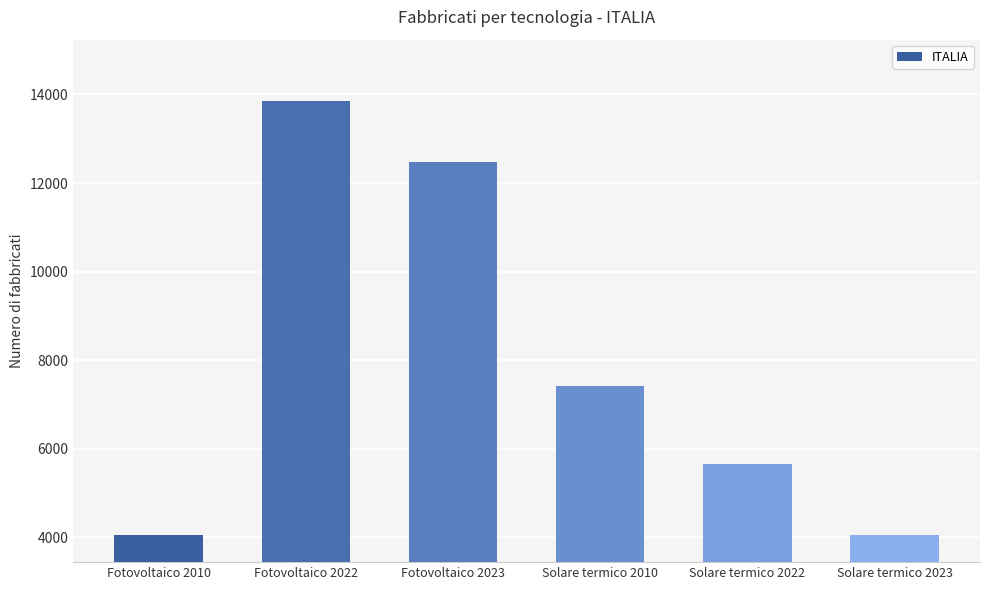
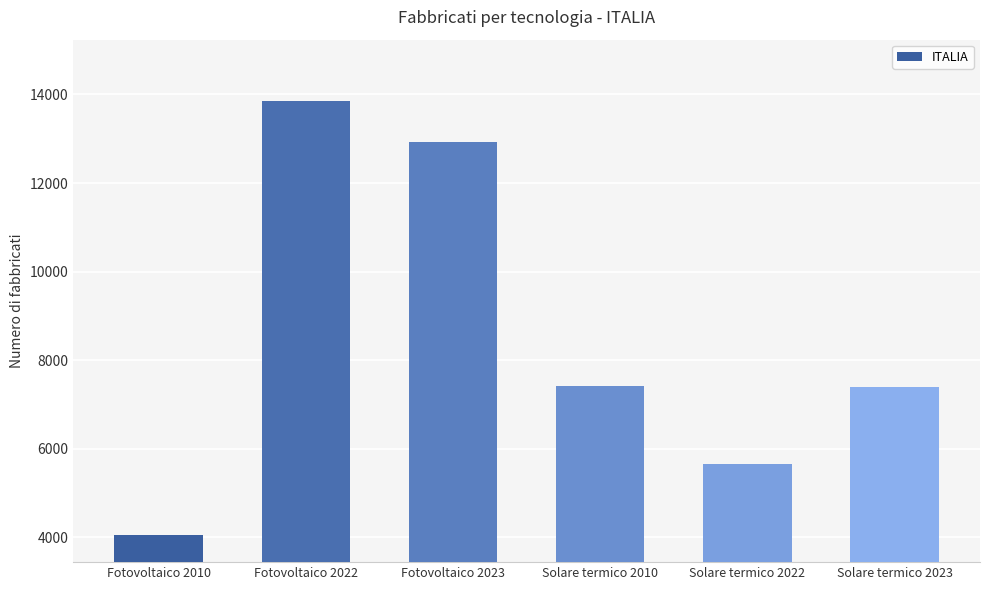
Fotovoltaico 2023: 12500 -> 12900
Solare termico 2023: 4100 -> 7400
